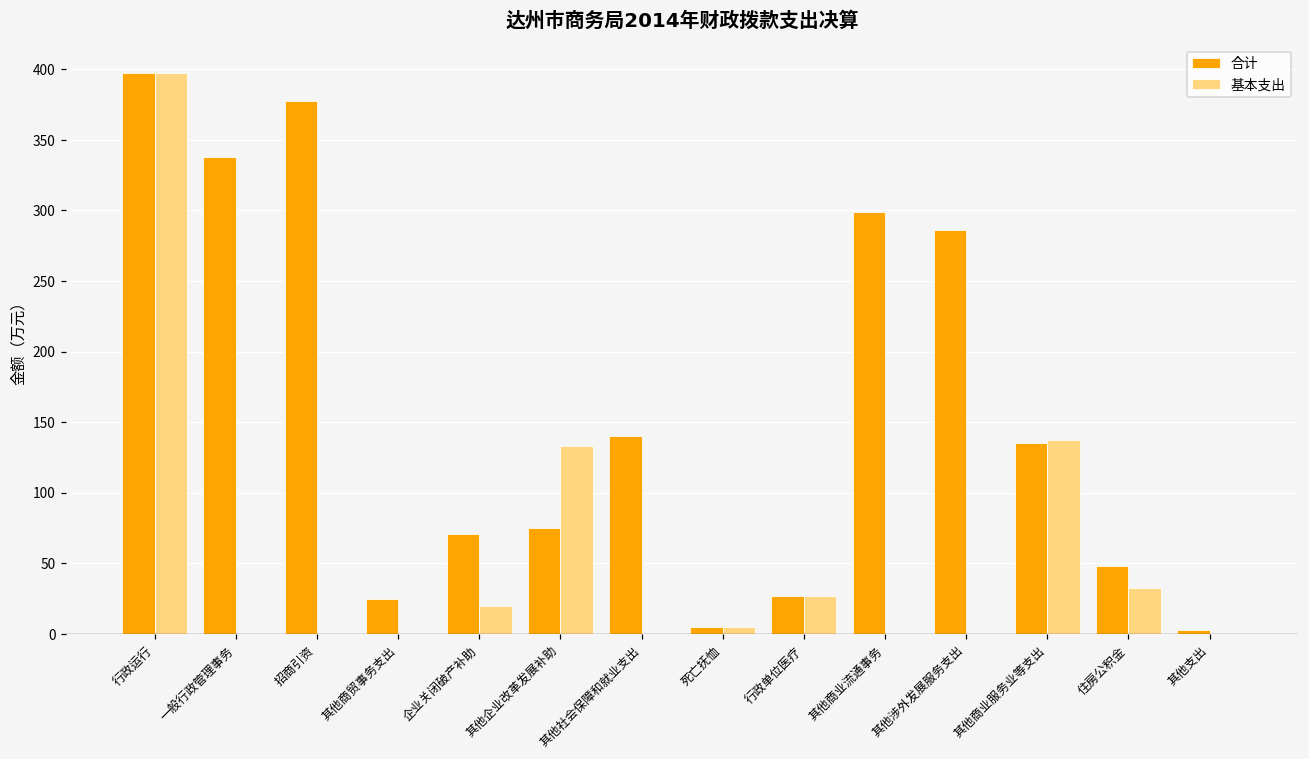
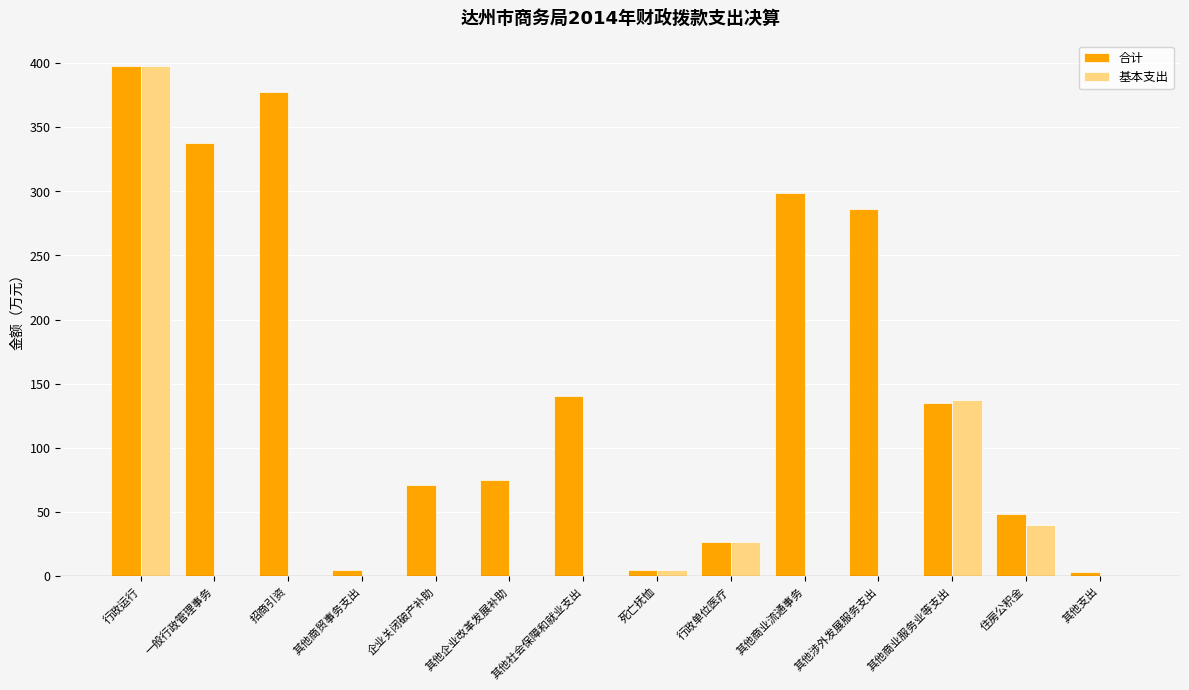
合计, 其他商贸事务支出: 25 -> 5
基本支出, 企业关闭破产补助: 20 -> 0
基本支出, 其他企业改革发展补助: 133 -> 0
基本支出, 住房公积金: 32 -> 40
